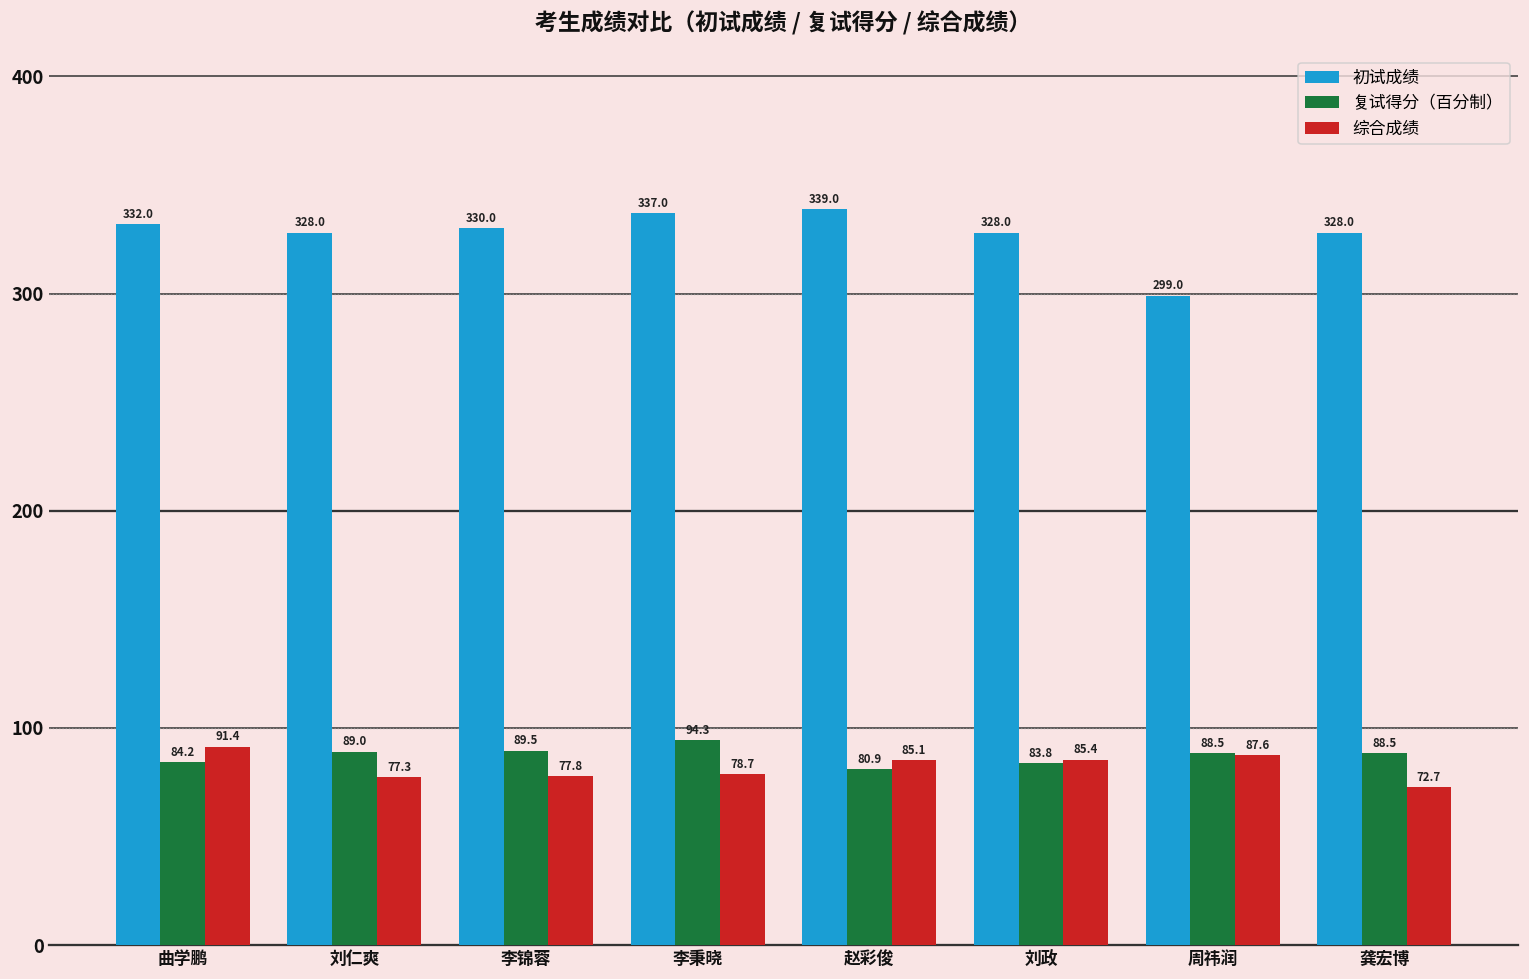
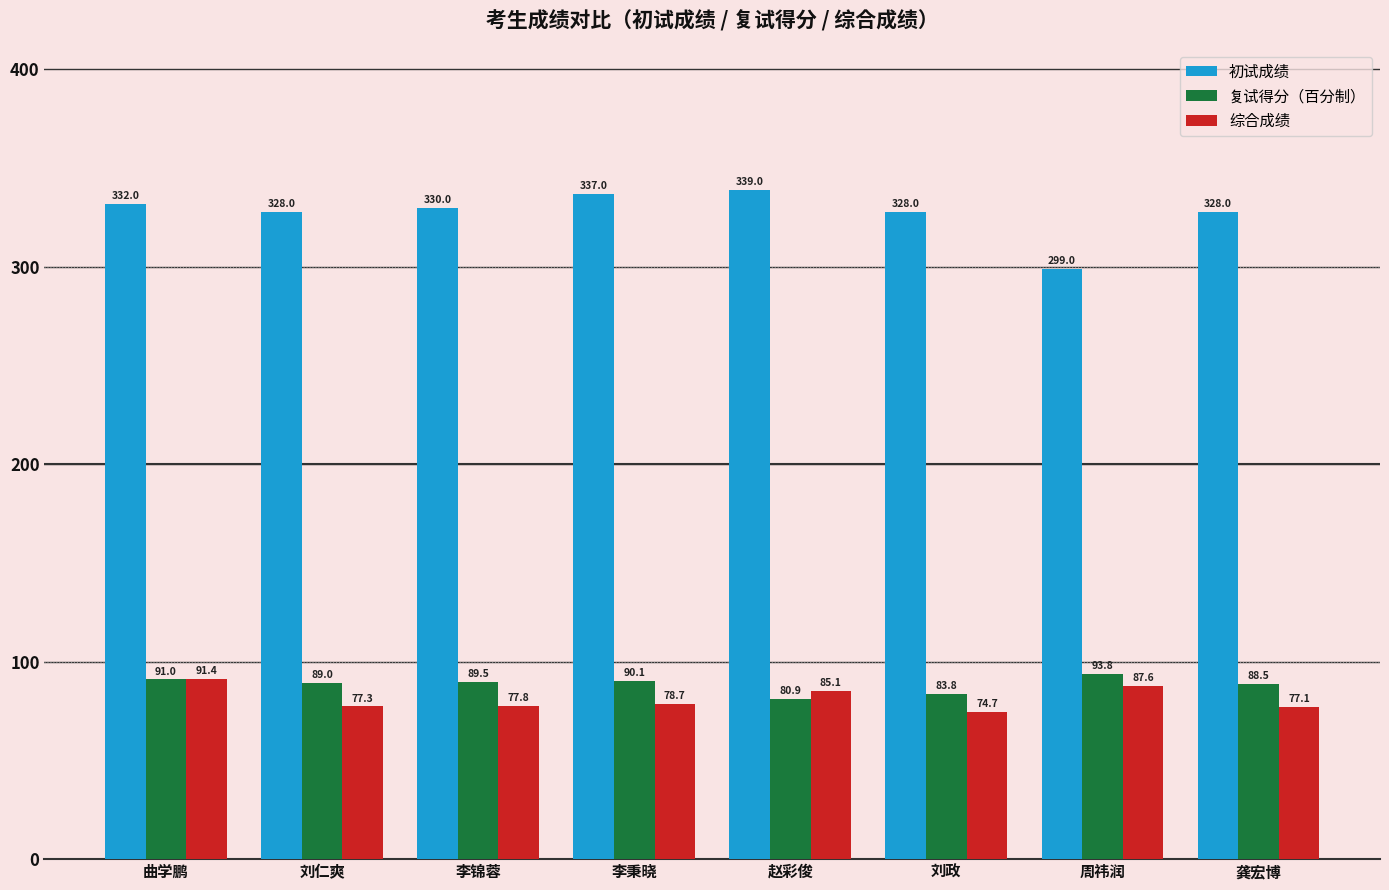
复试得分（百分制）, 曲学鹏: 84.2 -> 91.0
复试得分（百分制）, 李秉晓: 94.3 -> 90.1
综合成绩, 刘政: 85.4 -> 74.7
复试得分（百分制）, 周祎润: 88.5 -> 93.8
综合成绩, 龚宏博: 72.7 -> 77.1
